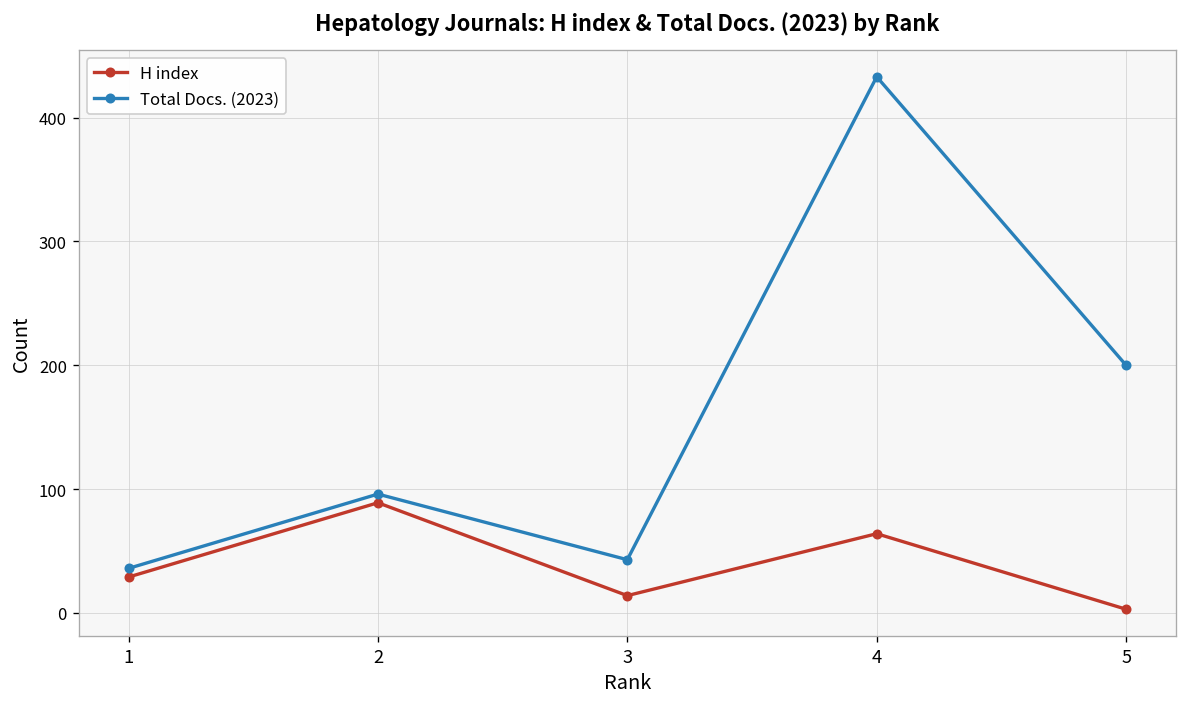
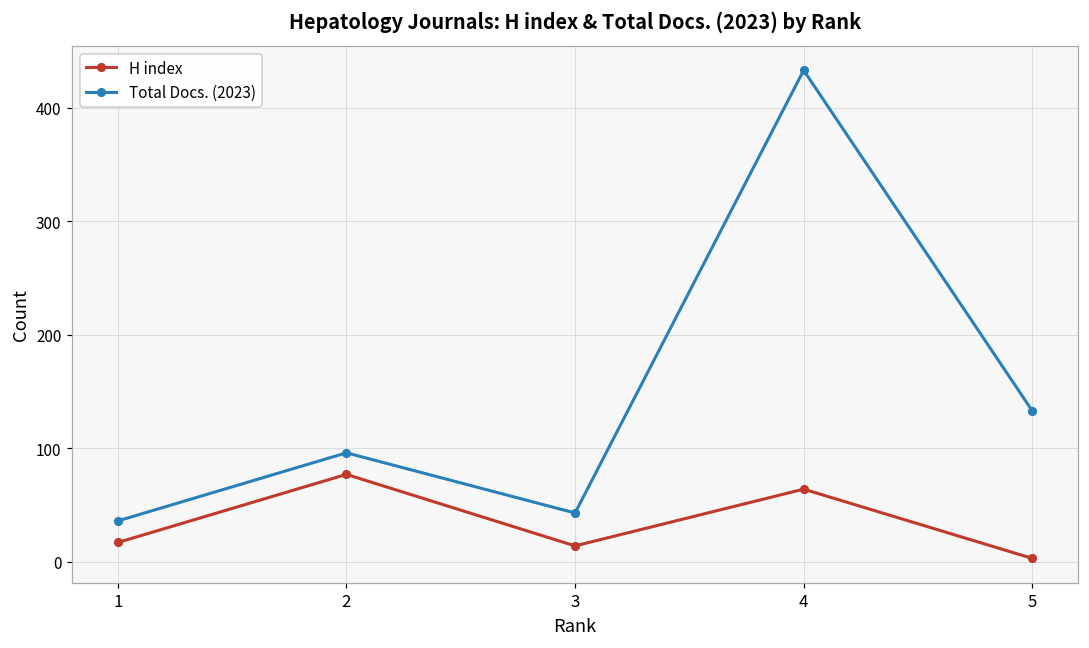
H index, 1: 29 -> 17
H index, 2: 89 -> 77
Total Docs. (2023), 5: 200 -> 133
